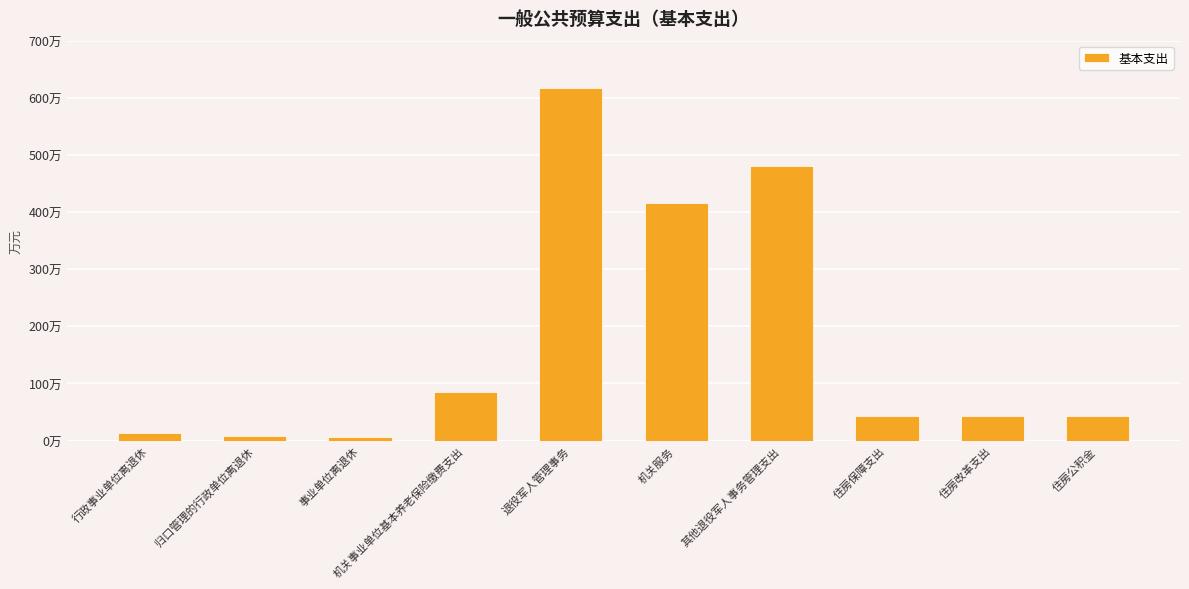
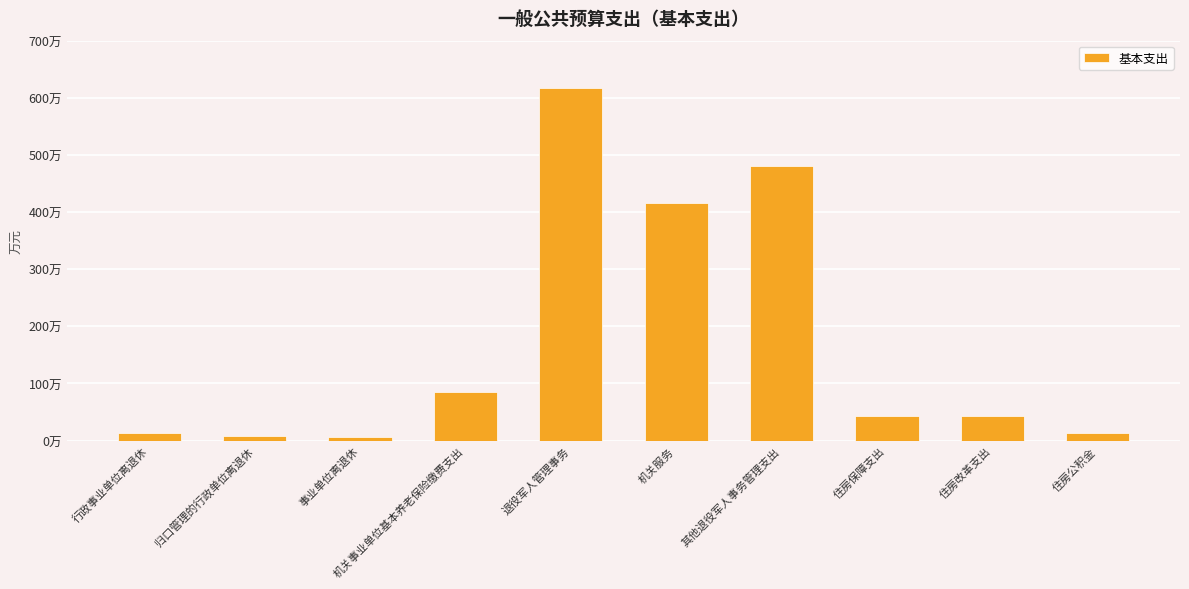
住房公积金: 40万 -> 10万
